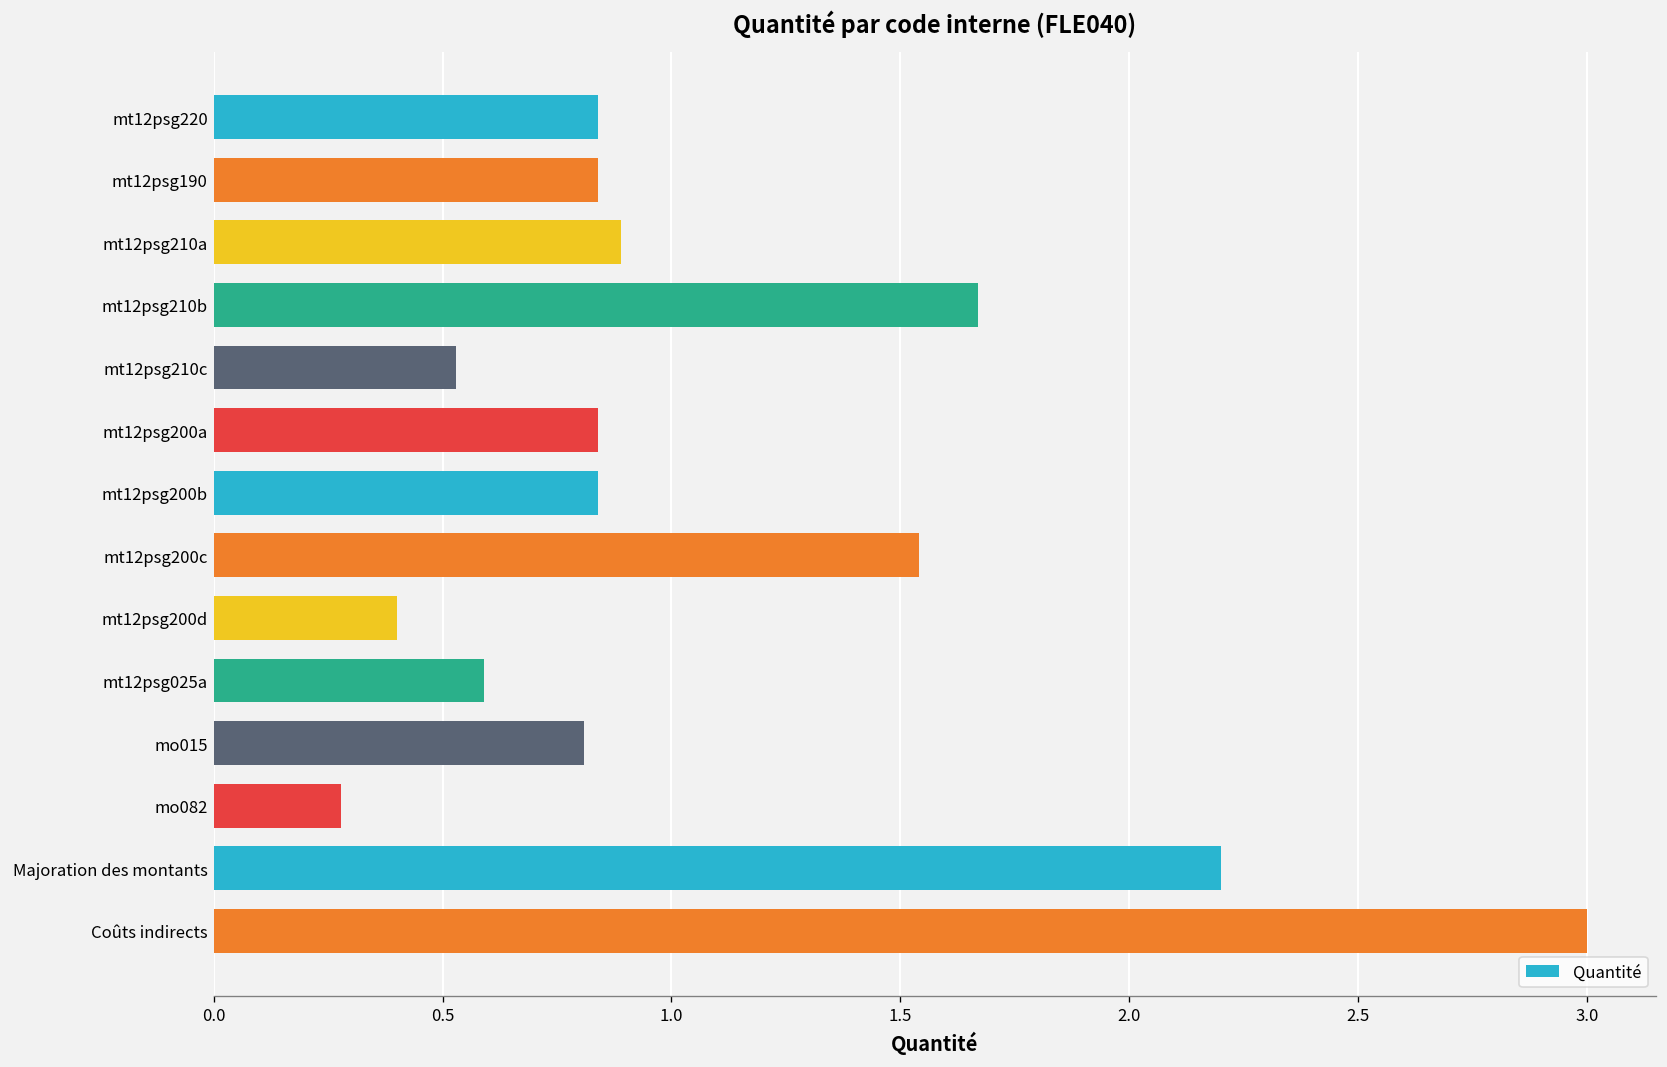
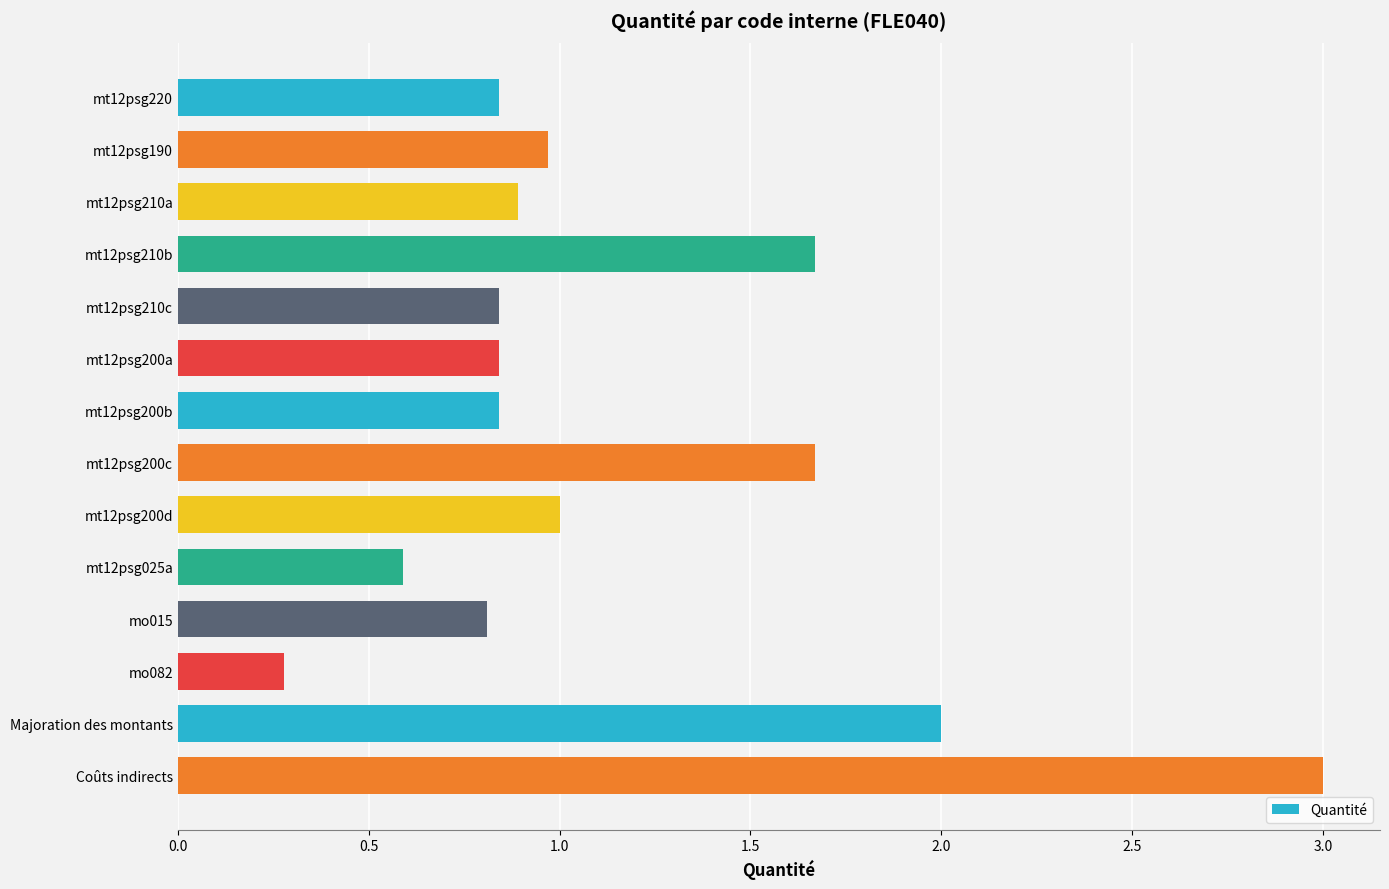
mt12psg190: 0.84 -> 0.97
mt12psg210c: 0.53 -> 0.84
mt12psg200c: 1.54 -> 1.67
mt12psg200d: 0.4 -> 1.0
Majoration des montants: 2.2 -> 2.0
